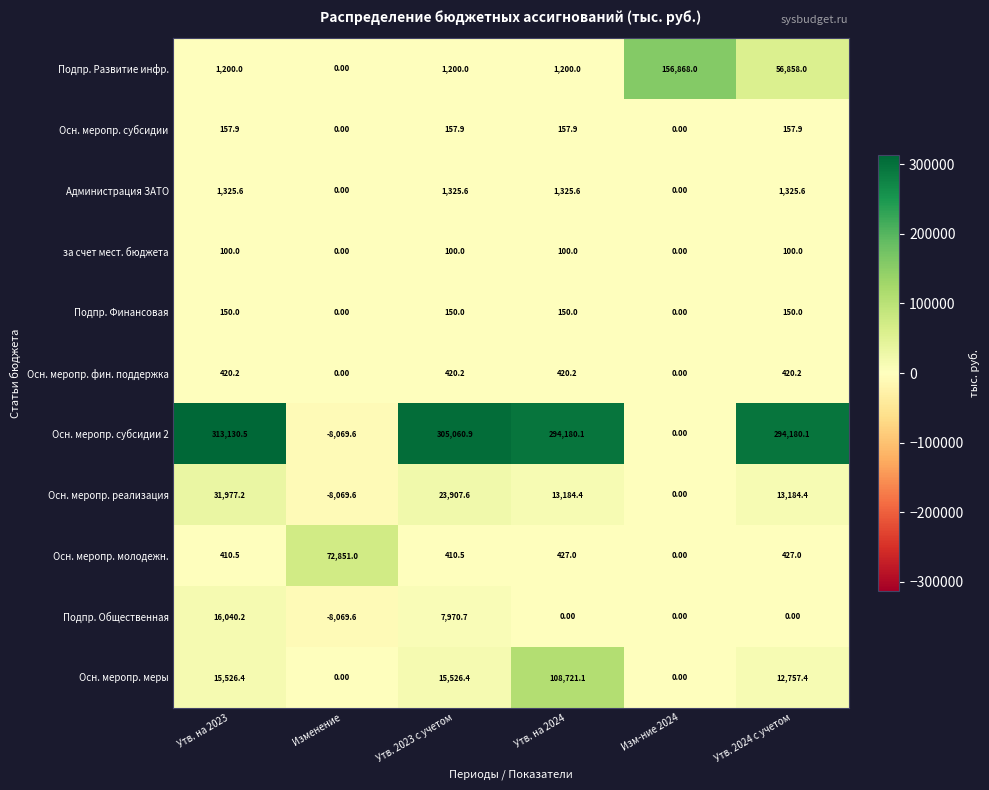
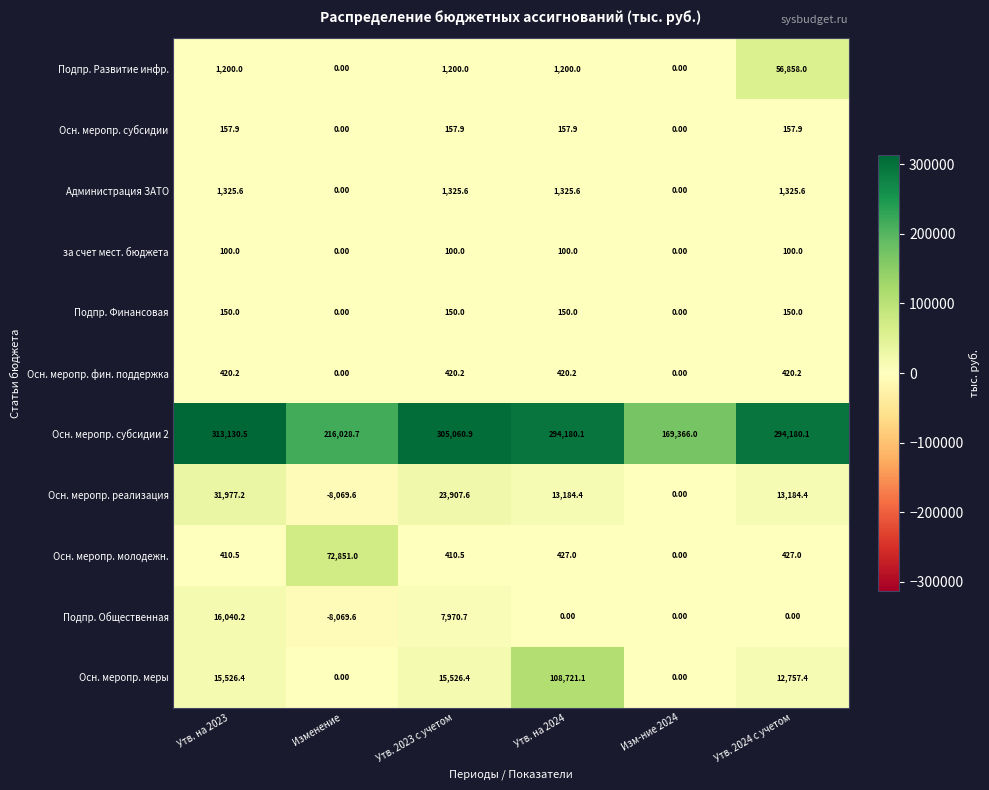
Подпр. Развитие инфр., Изм-ние 2024: 156,868.0 -> 0.00
Осн. меропр. субсидии 2, Изменение: -8,069.6 -> 216,028.7
Осн. меропр. субсидии 2, Изм-ние 2024: 0.00 -> 169,366.0
